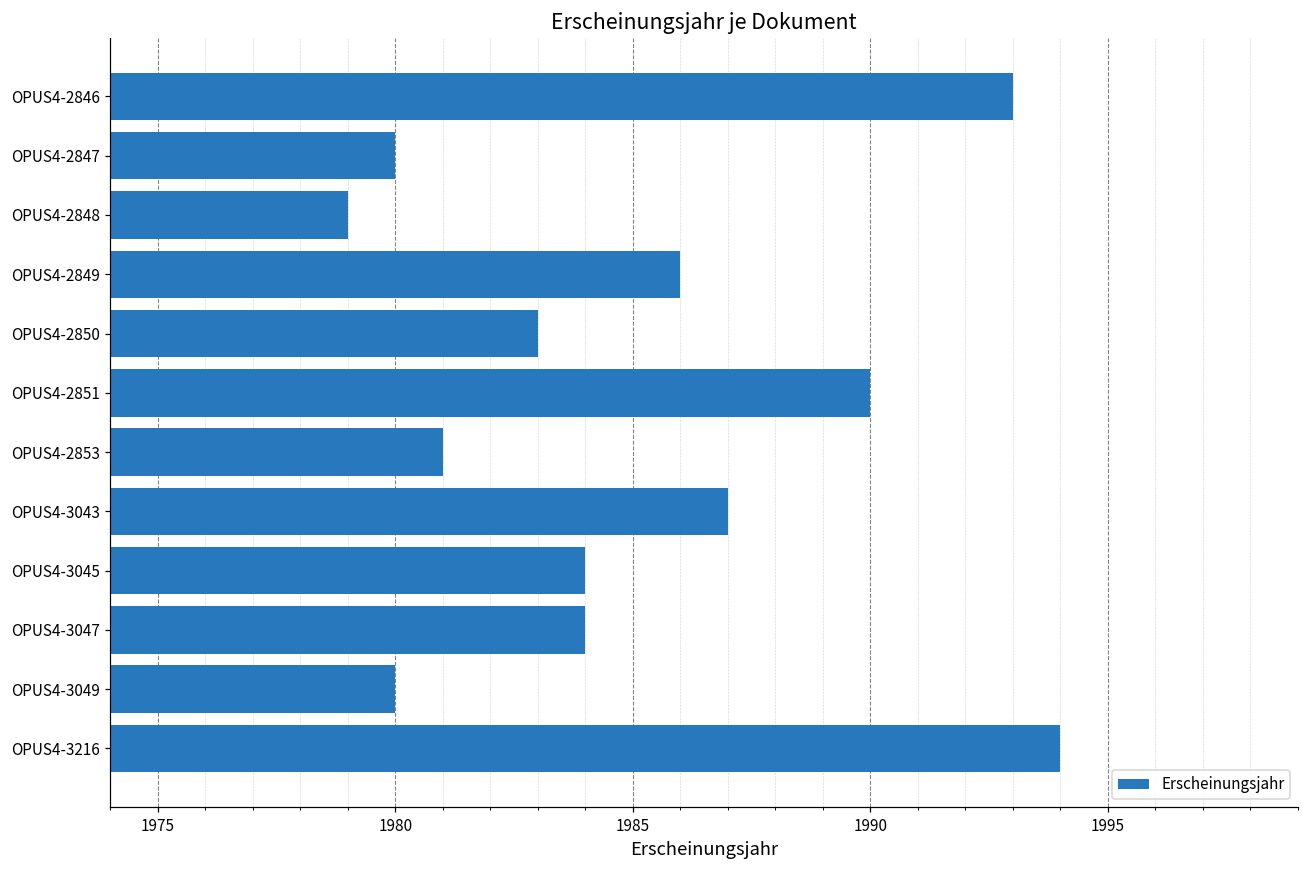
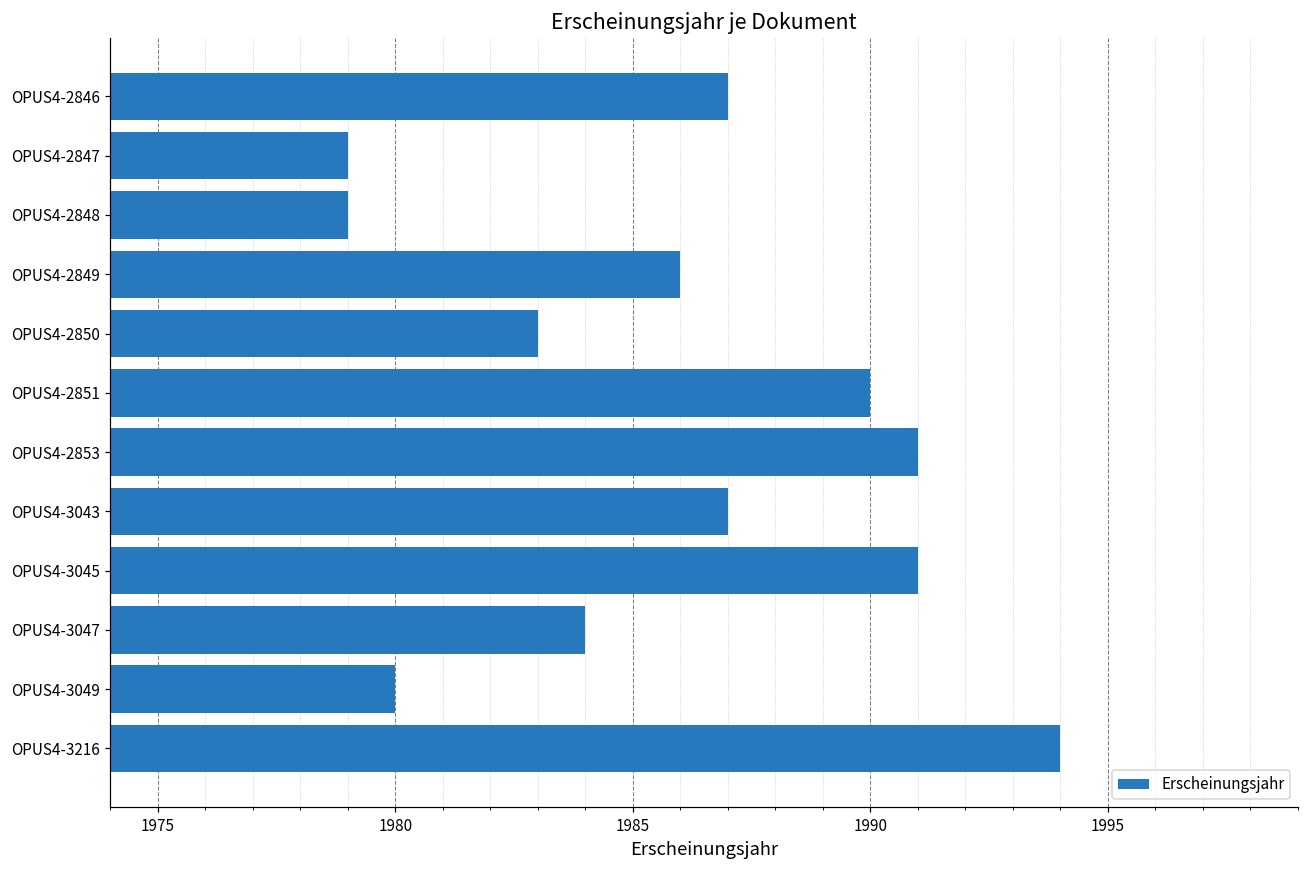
OPUS4-2846: 1993 -> 1987
OPUS4-2847: 1980 -> 1979
OPUS4-2853: 1981 -> 1991
OPUS4-3045: 1984 -> 1991
